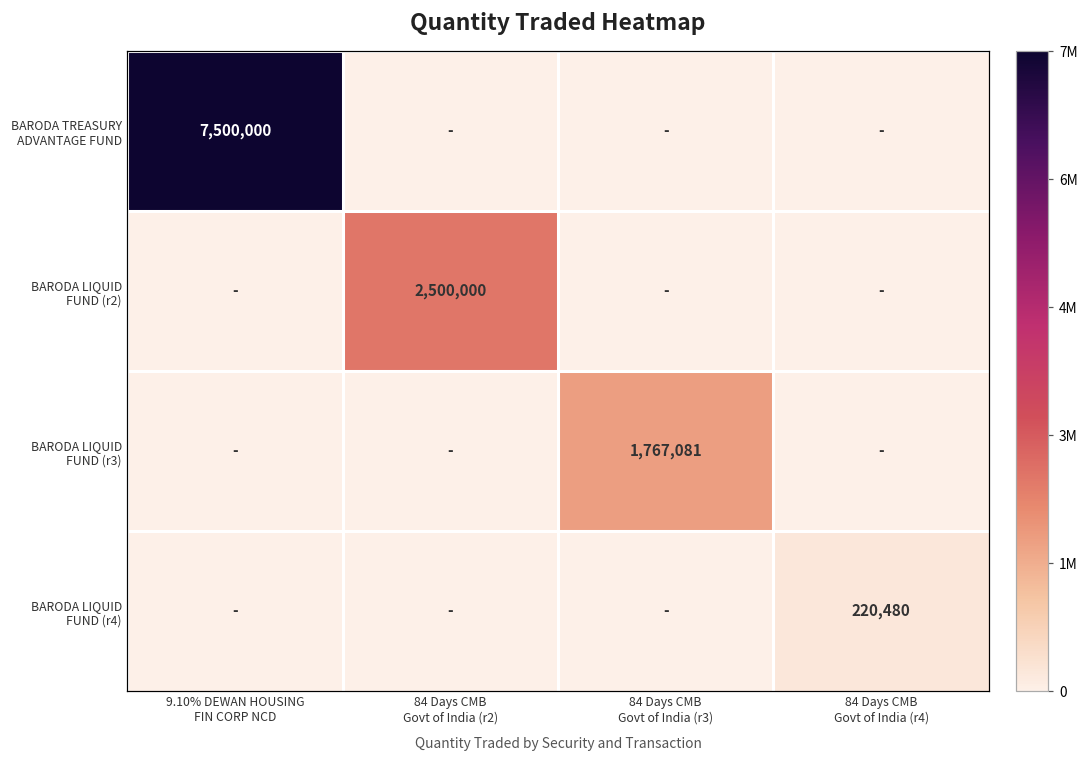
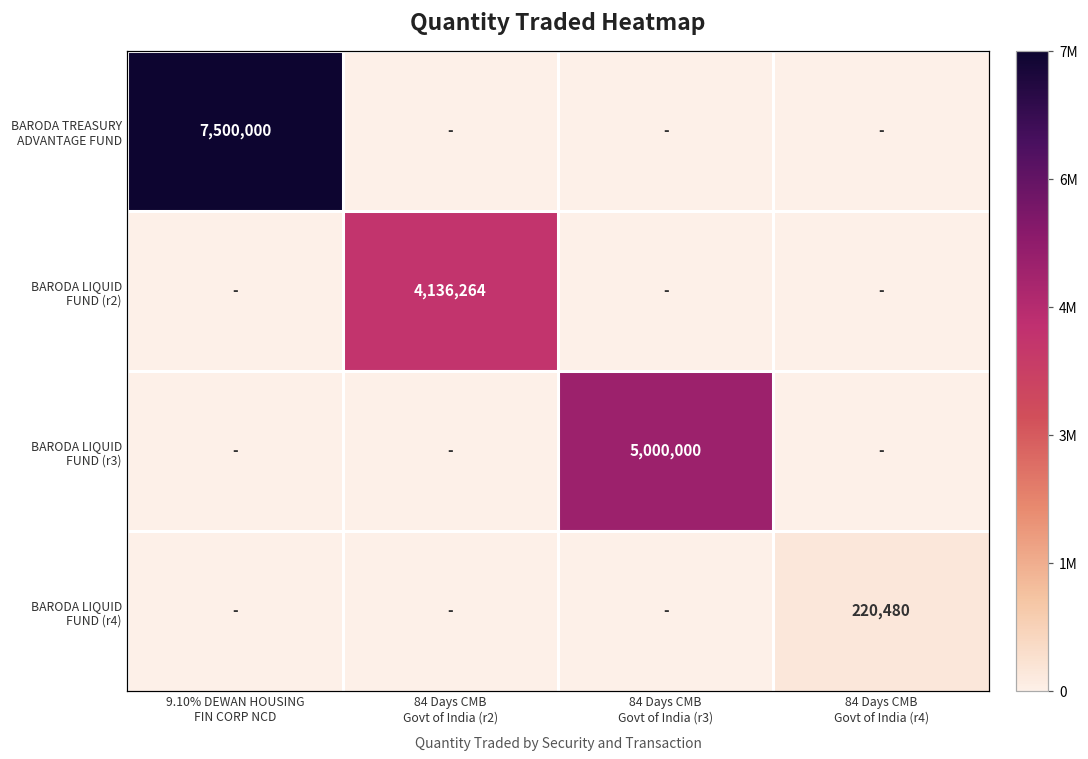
BARODA LIQUID FUND (r2), 84 Days CMB Govt of India (r2): 2,500,000 -> 4,136,264
BARODA LIQUID FUND (r3), 84 Days CMB Govt of India (r3): 1,767,081 -> 5,000,000
